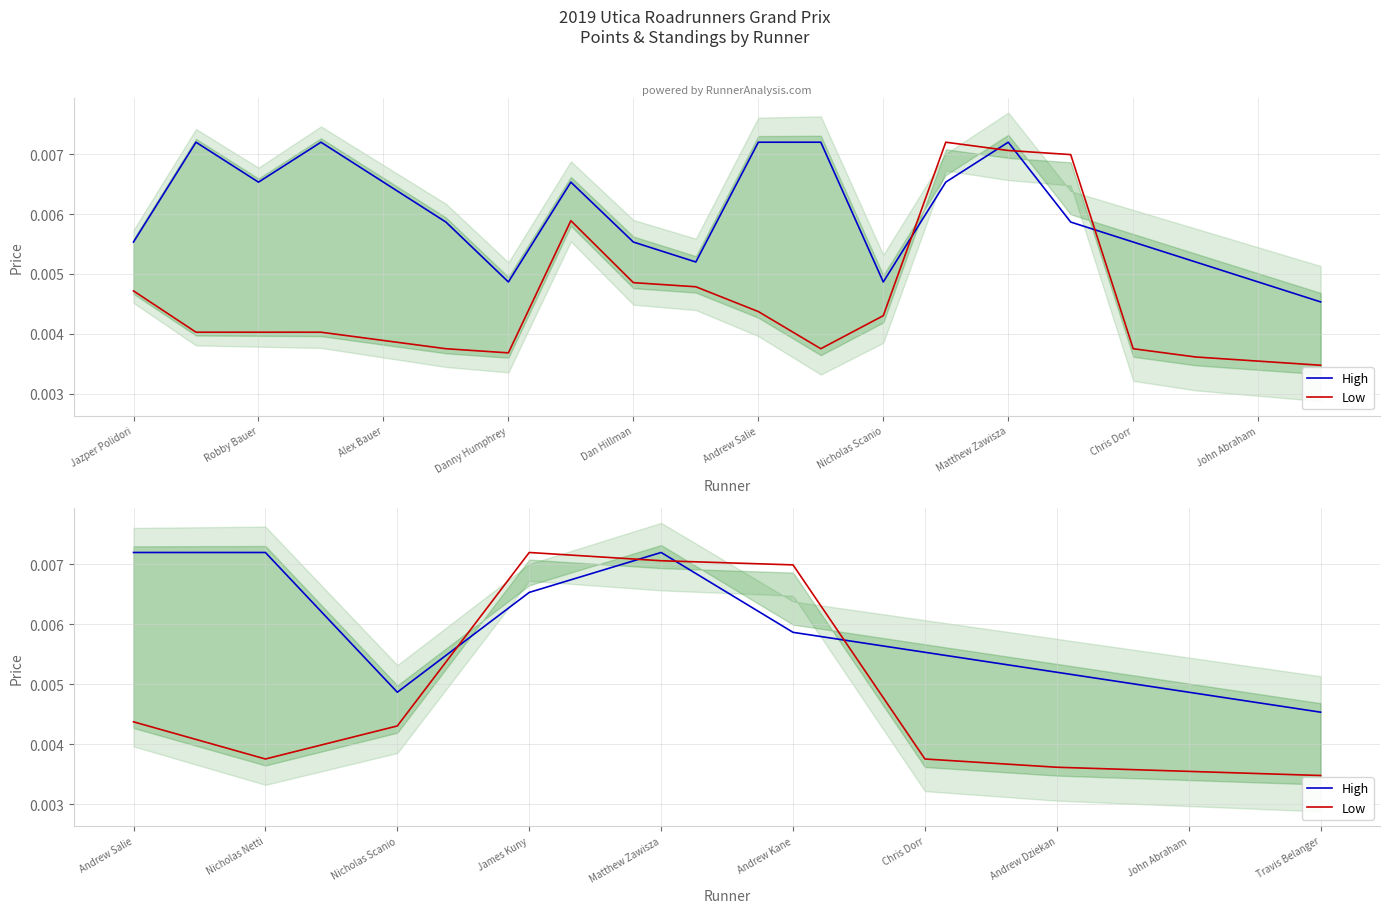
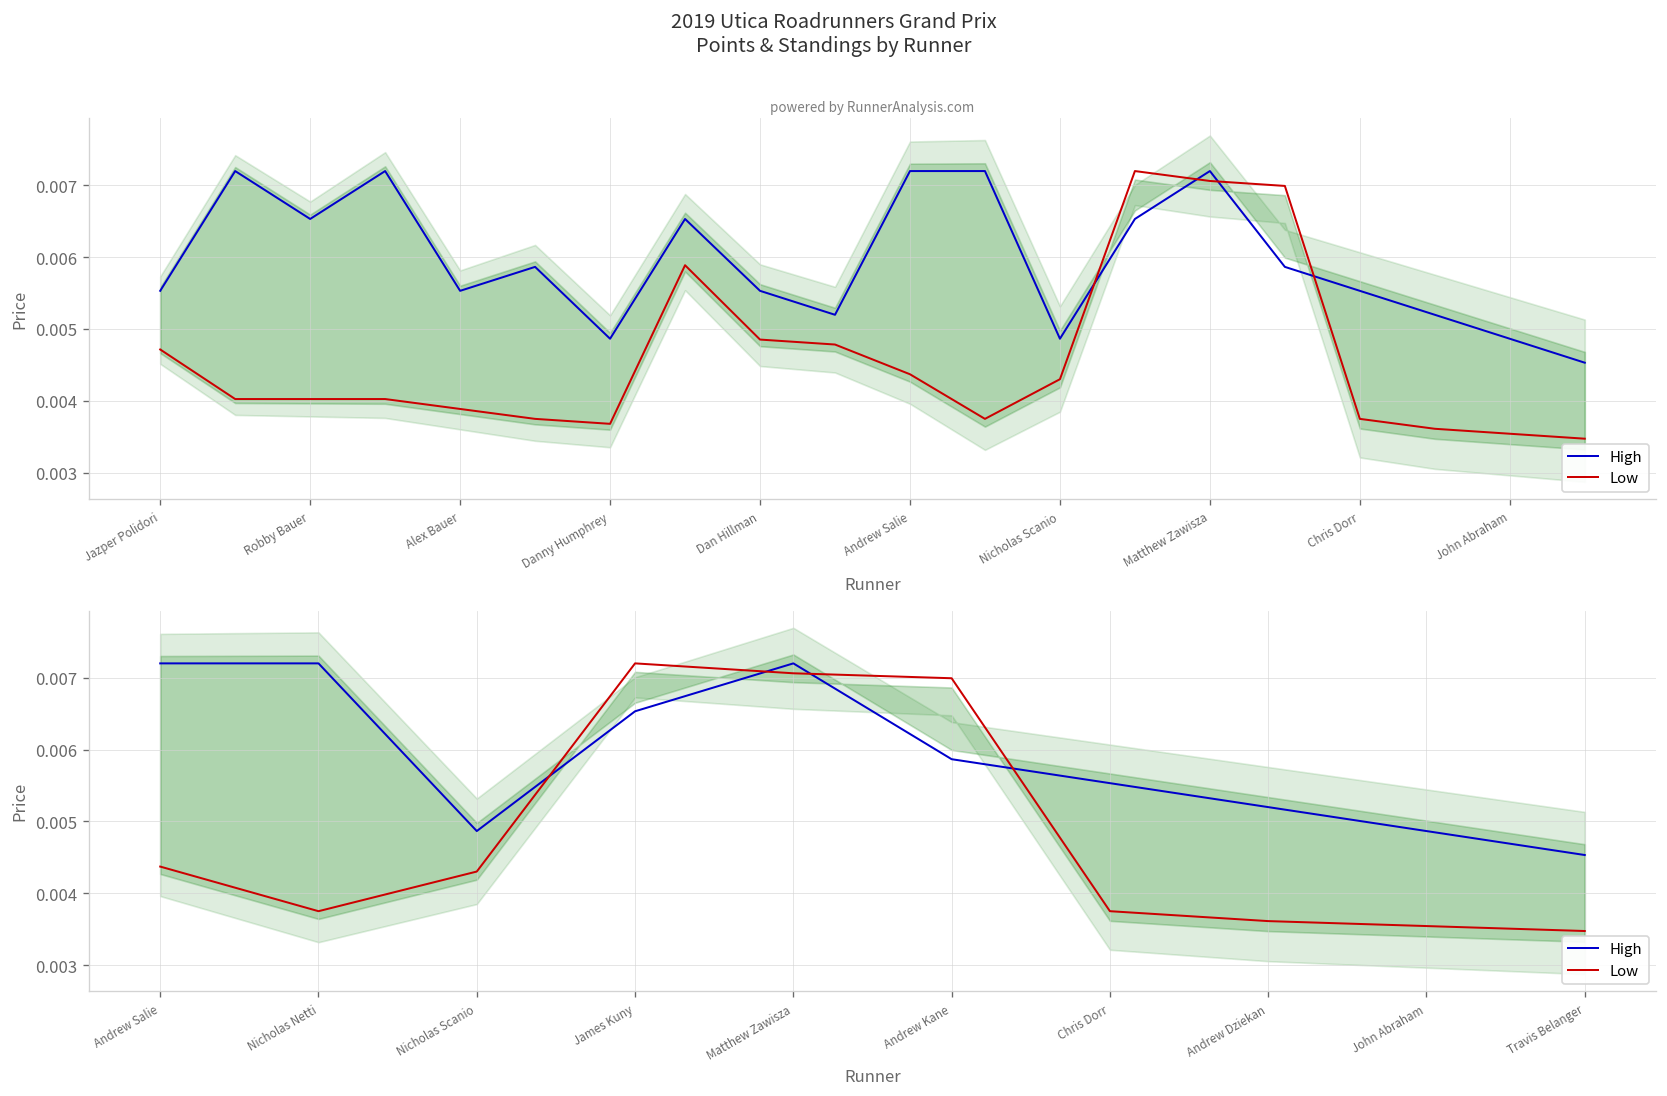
powered by RunnerAnalysis.com, High, Alex Bauer: 0.0065 -> 0.0055
